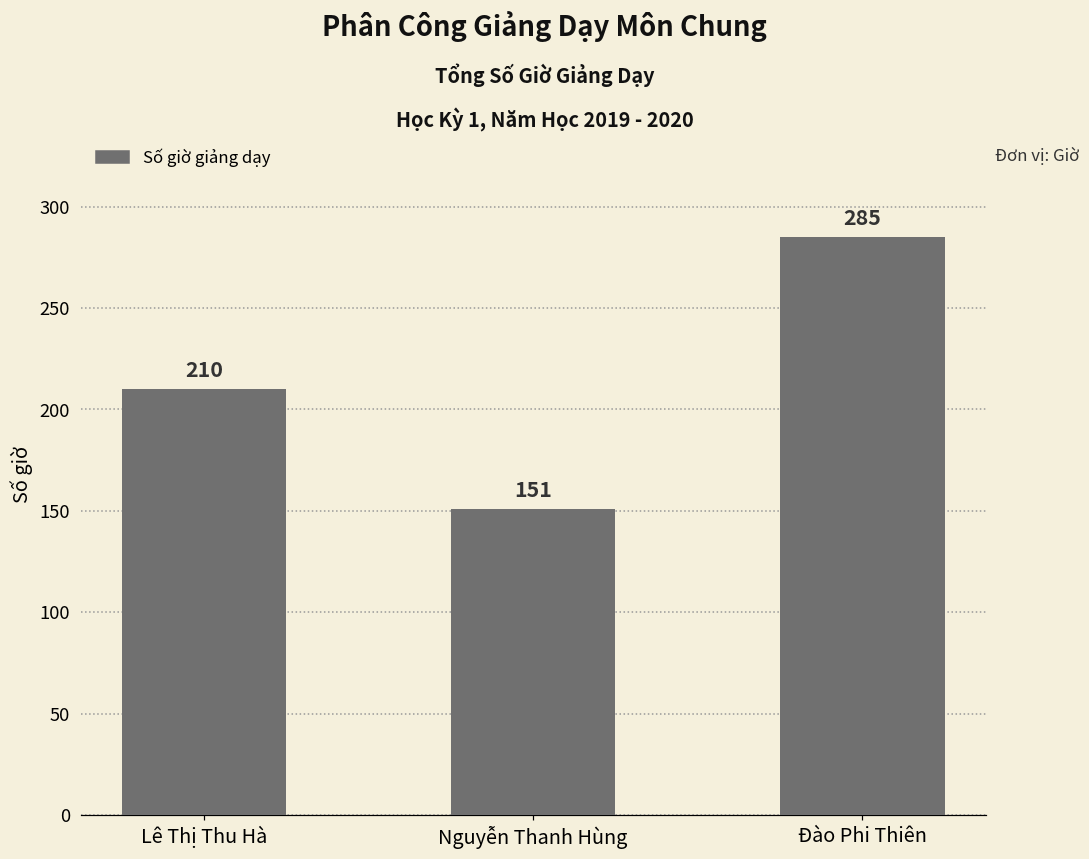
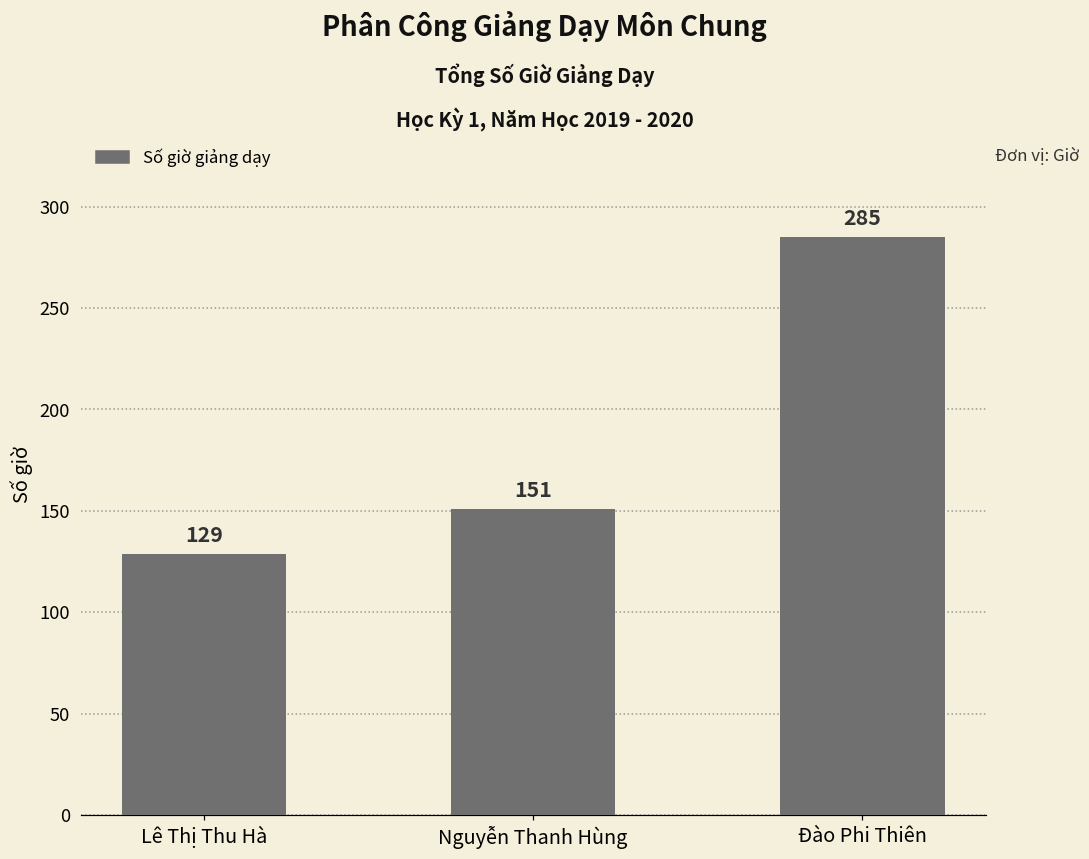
Lê Thị Thu Hà: 210 -> 129
